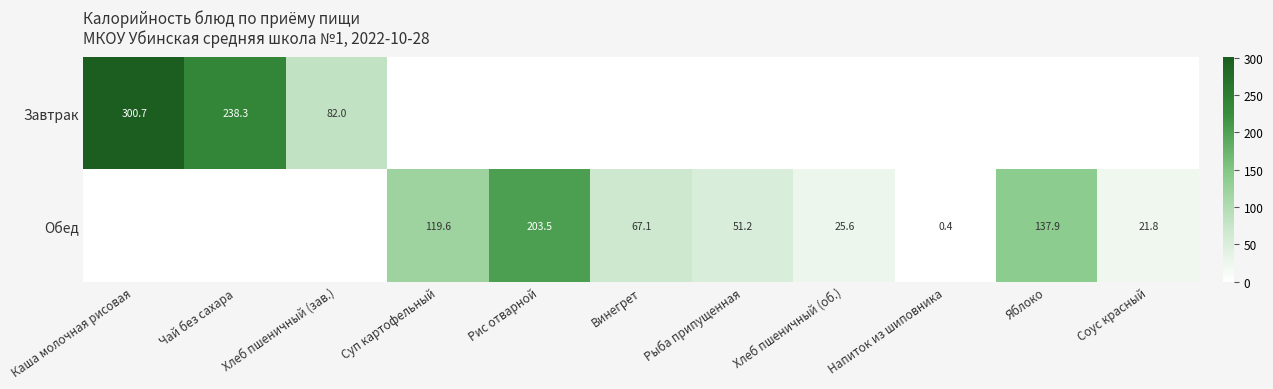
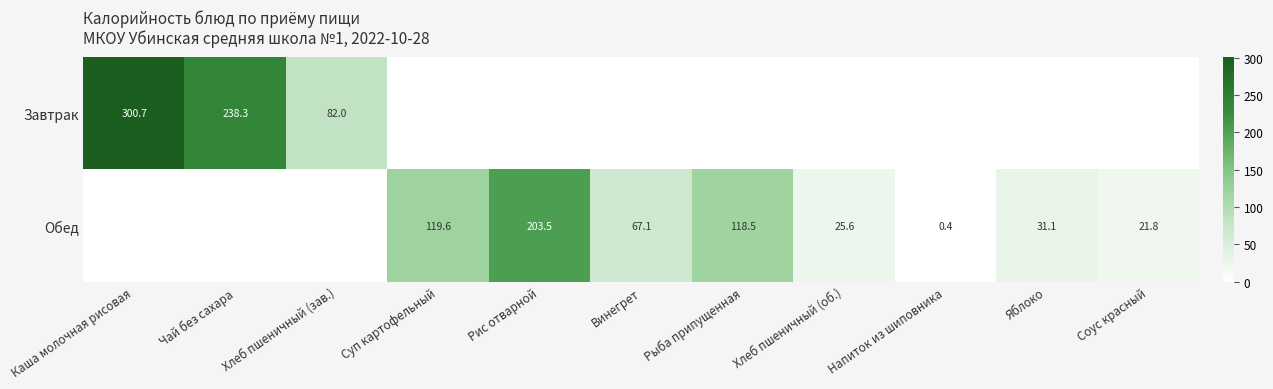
Обед, Рыба припущенная: 51.2 -> 118.5
Обед, Яблоко: 137.9 -> 31.1
